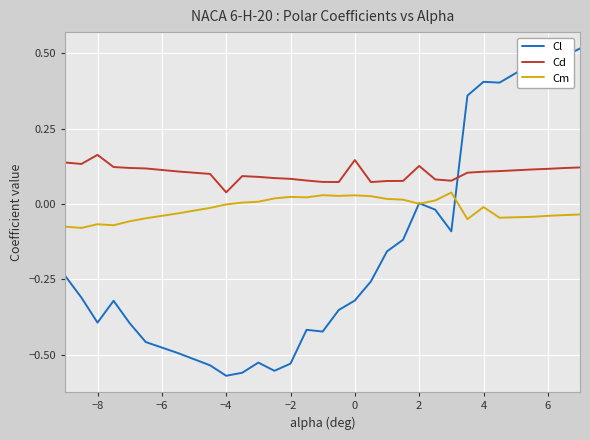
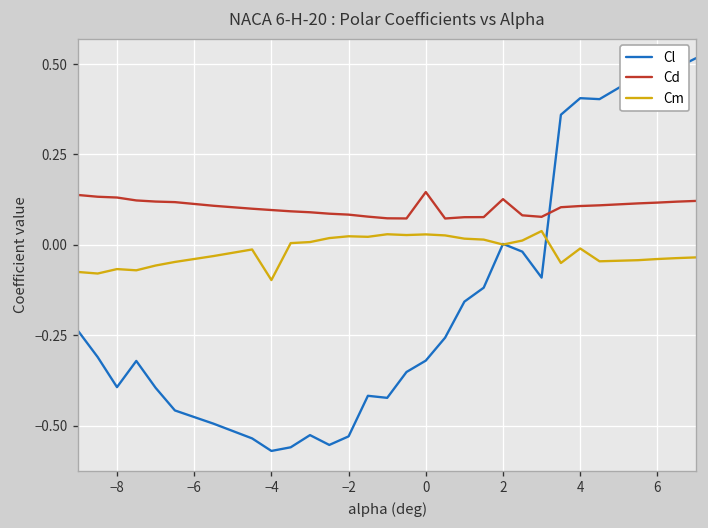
Cd, −8: 0.16 -> 0.13
Cd, −4: 0.04 -> 0.10
Cm, −4: 0.00 -> -0.10
